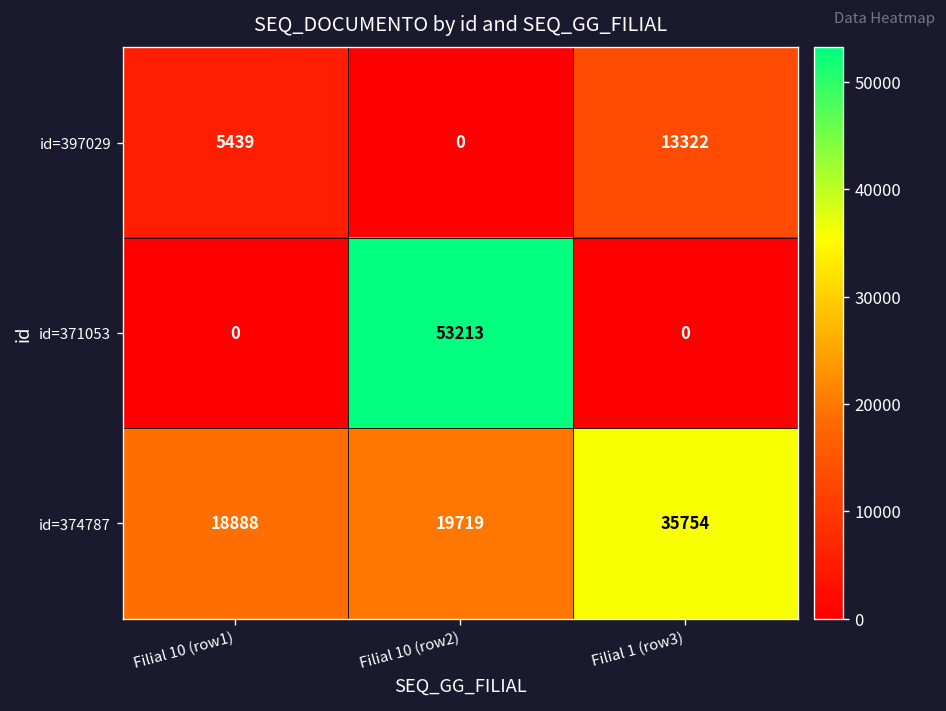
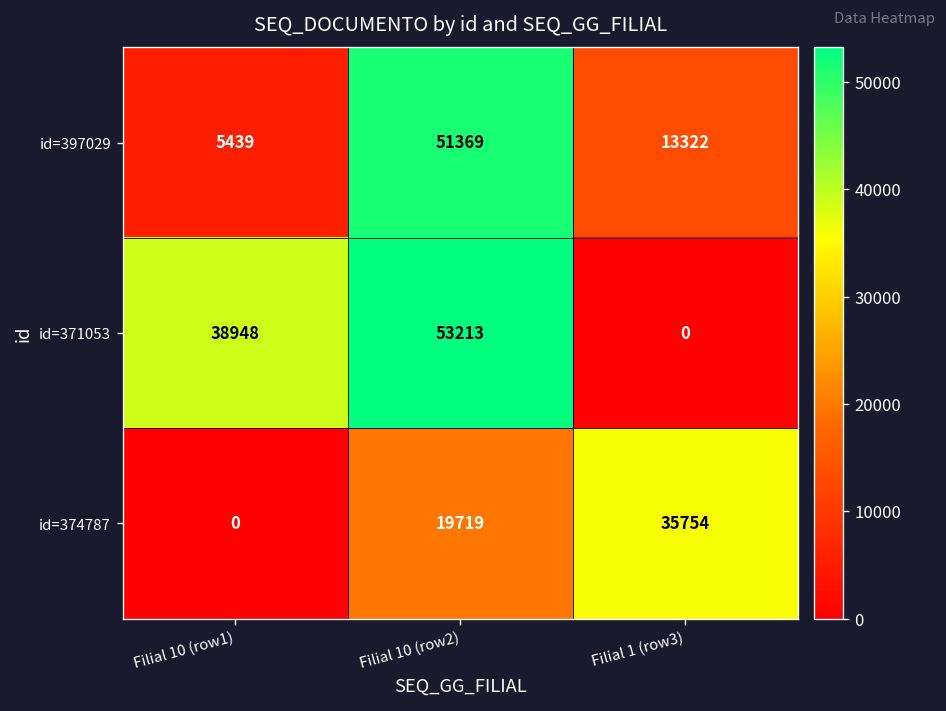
id=397029, Filial 10 (row2): 0 -> 51369
id=371053, Filial 10 (row1): 0 -> 38948
id=374787, Filial 10 (row1): 18888 -> 0
